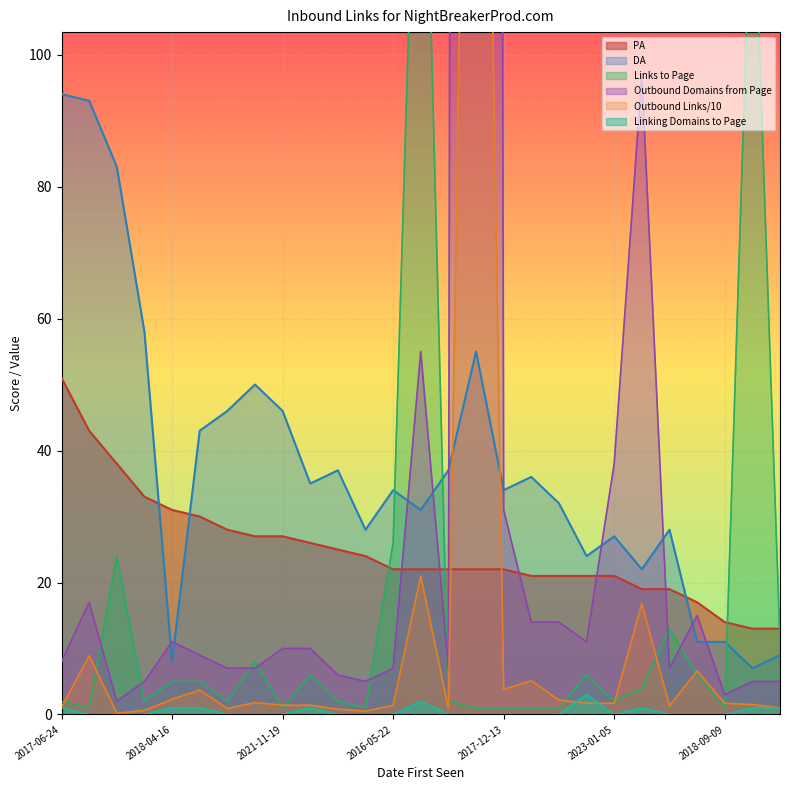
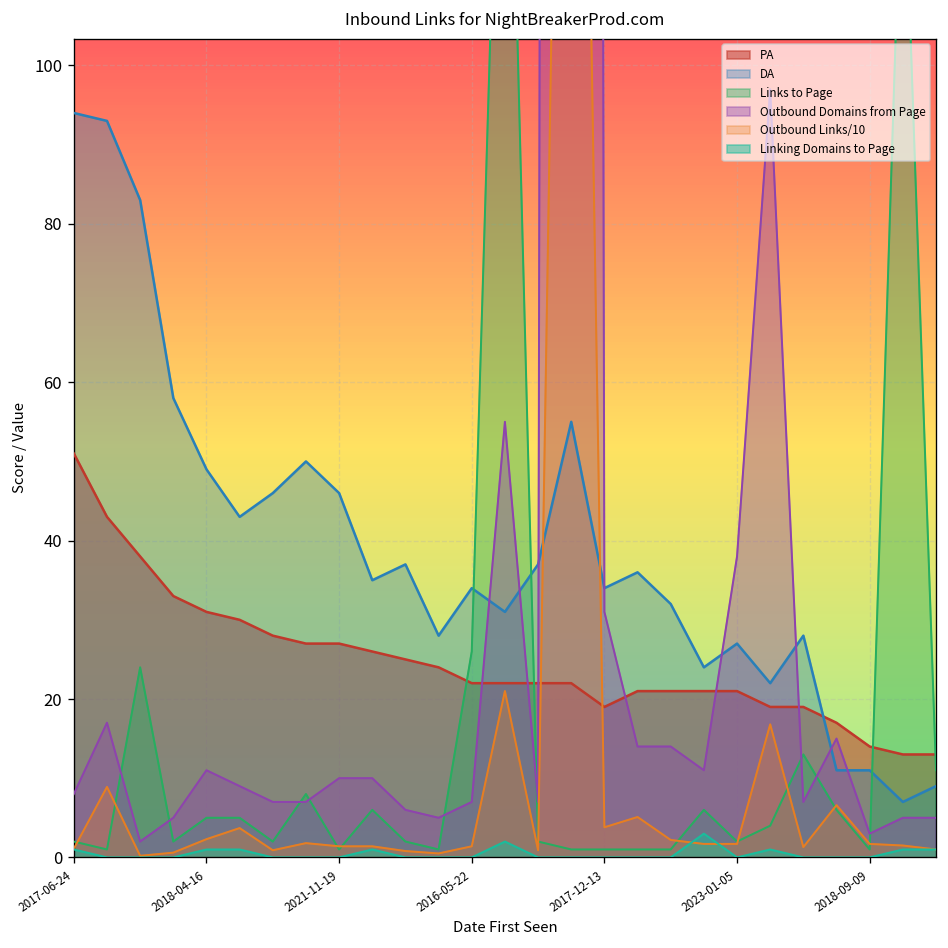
DA, 2018-04-16: 8 -> 49
PA, 2017-12-13: 22 -> 19
